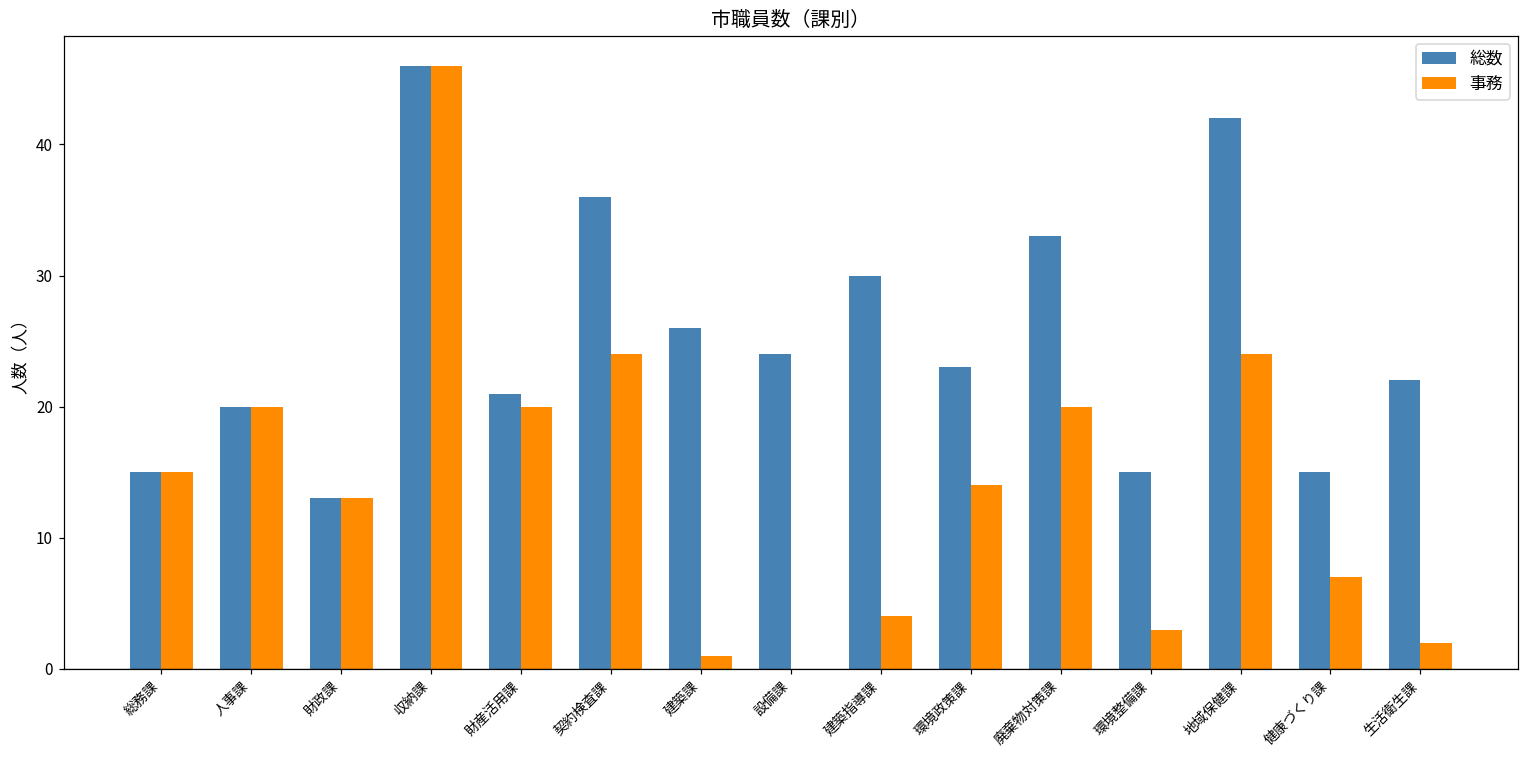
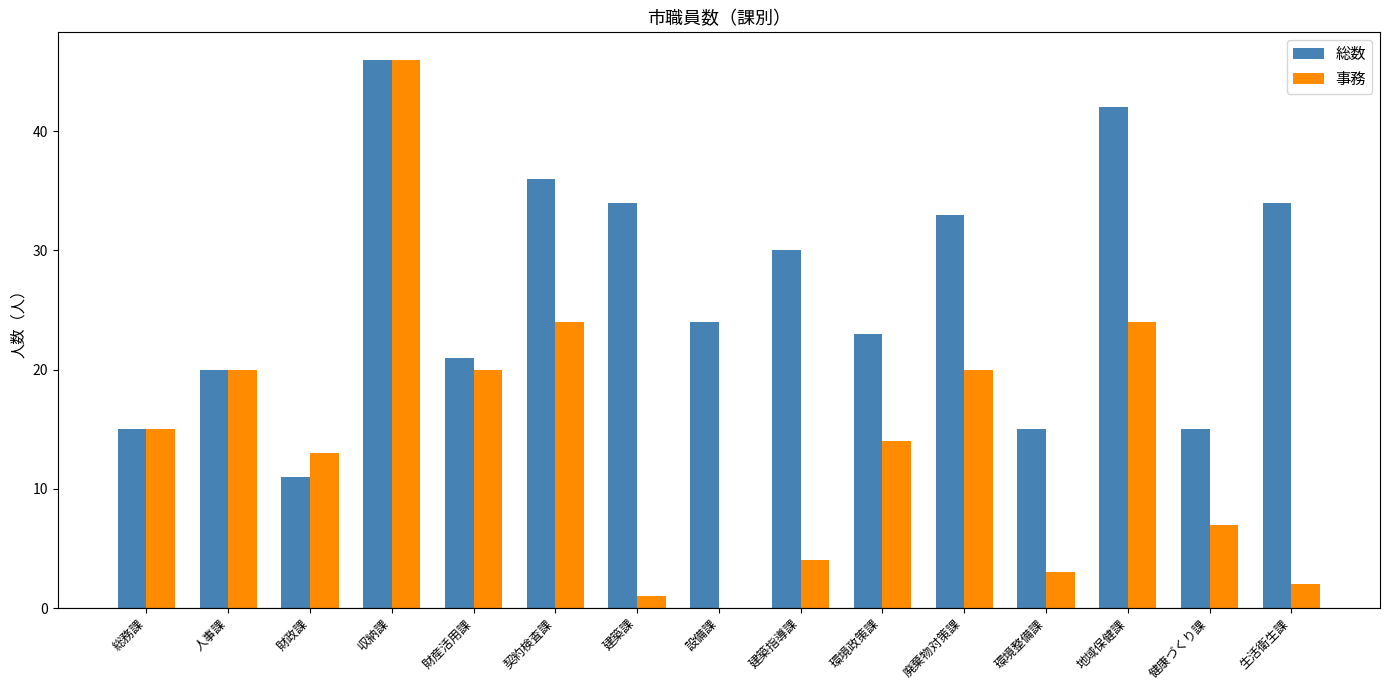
総数, 財政課: 13 -> 11
総数, 建築課: 26 -> 34
総数, 生活衛生課: 22 -> 34
